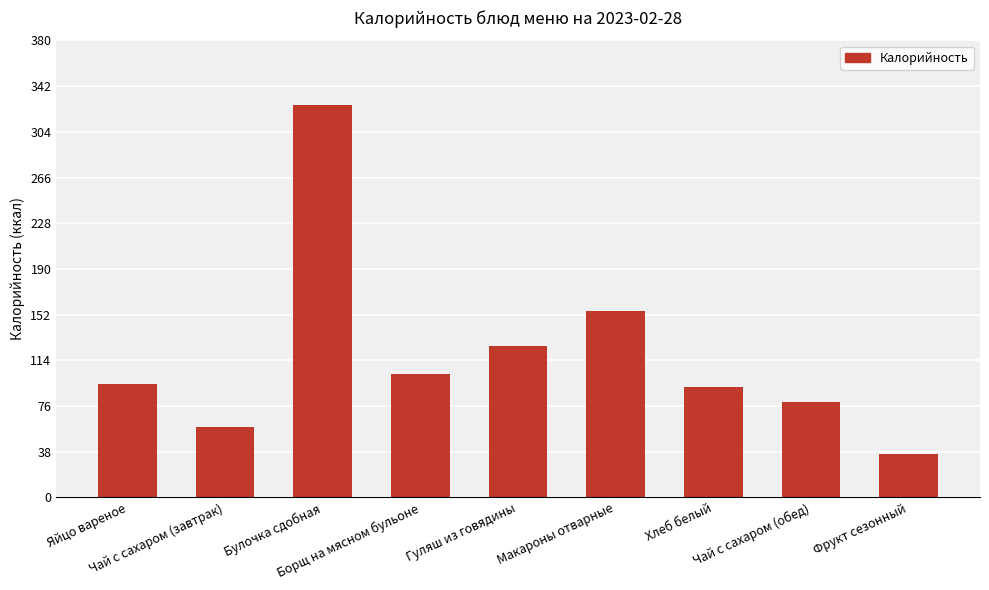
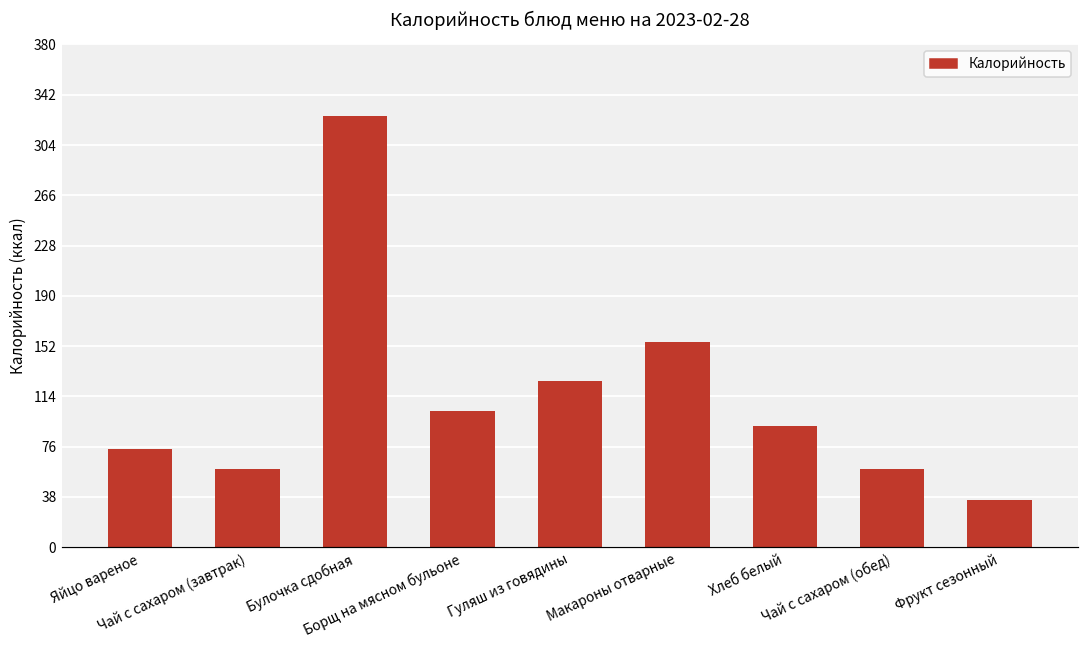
Яйцо вареное: 94 -> 74
Чай с сахаром (обед): 79 -> 59
